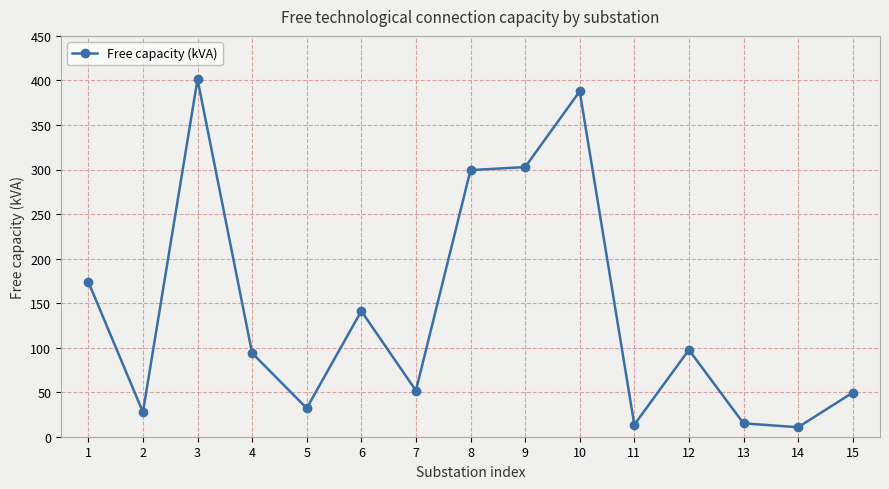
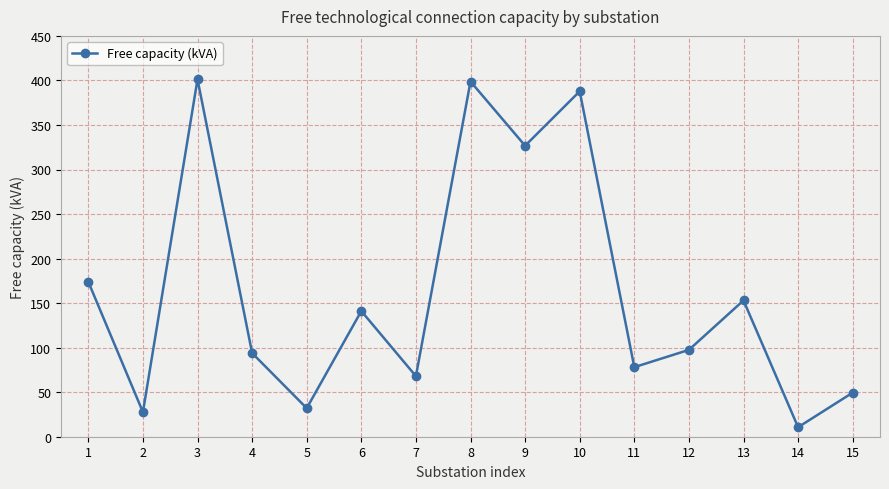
7: 50 -> 70
8: 300 -> 400
9: 300 -> 330
11: 10 -> 80
13: 20 -> 150
